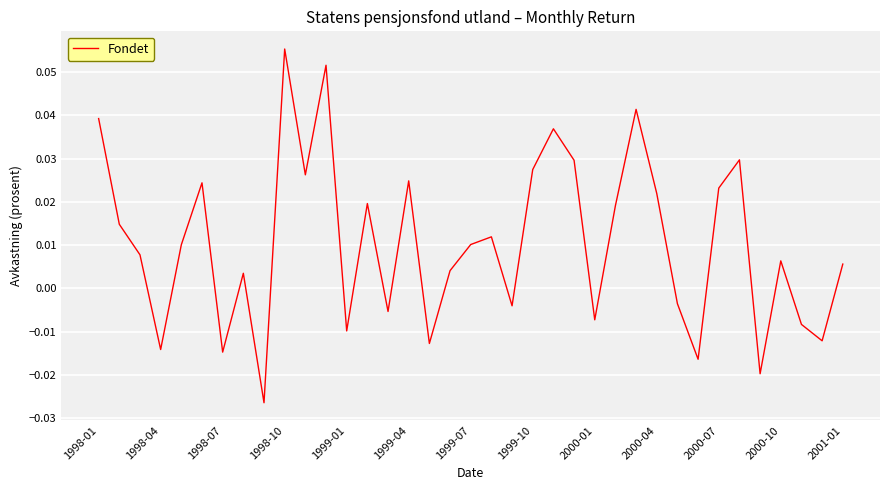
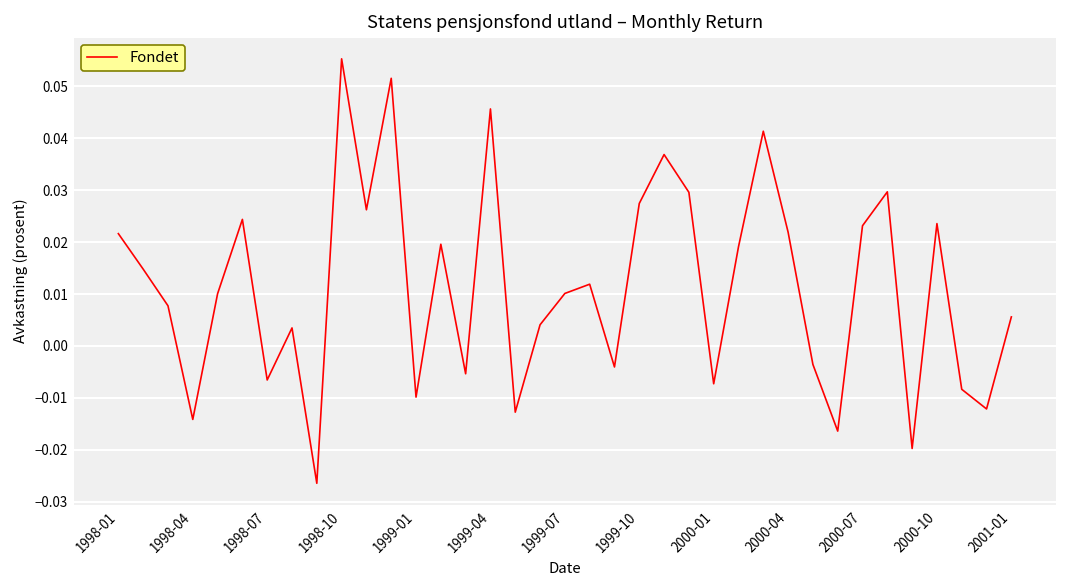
1998-01: 0.039 -> 0.022
1998-07: -0.015 -> -0.007
1999-04: 0.025 -> 0.046
2000-10: 0.006 -> 0.024
